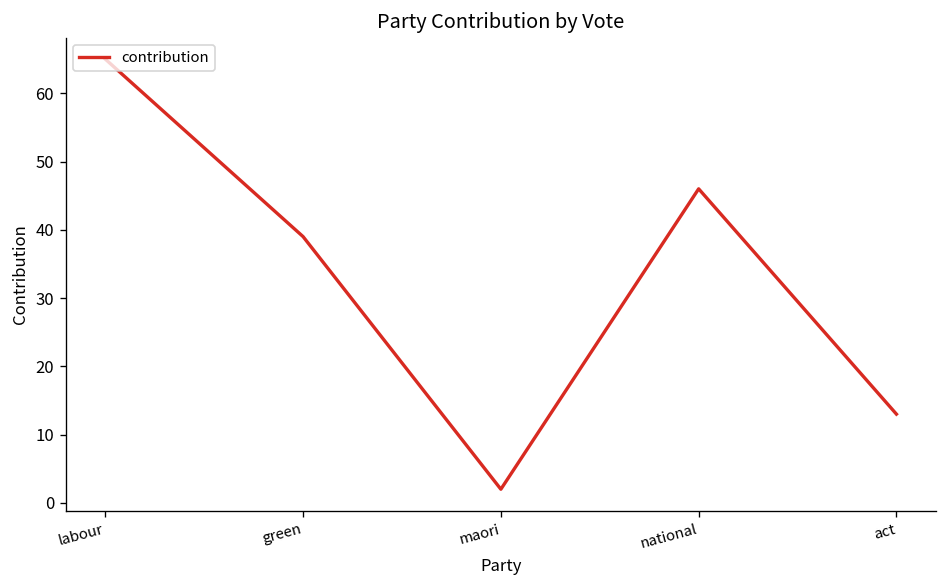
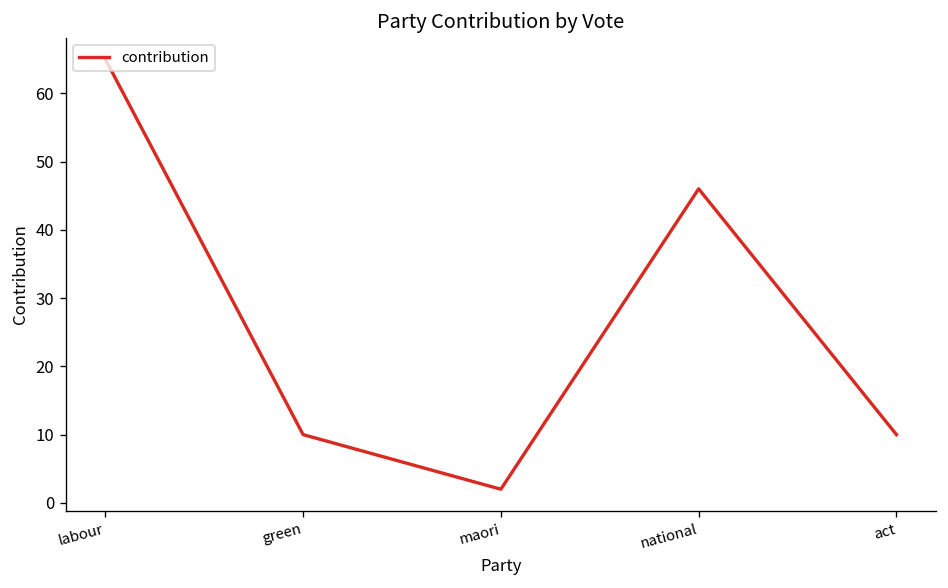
green: 39 -> 10
act: 13 -> 10
